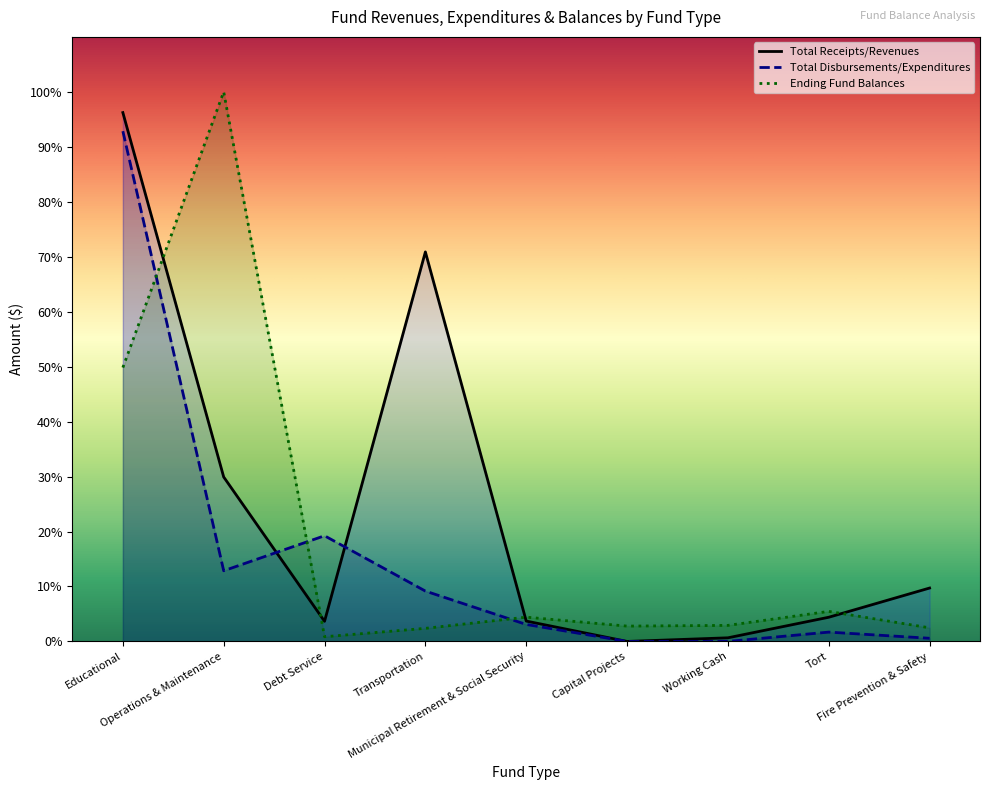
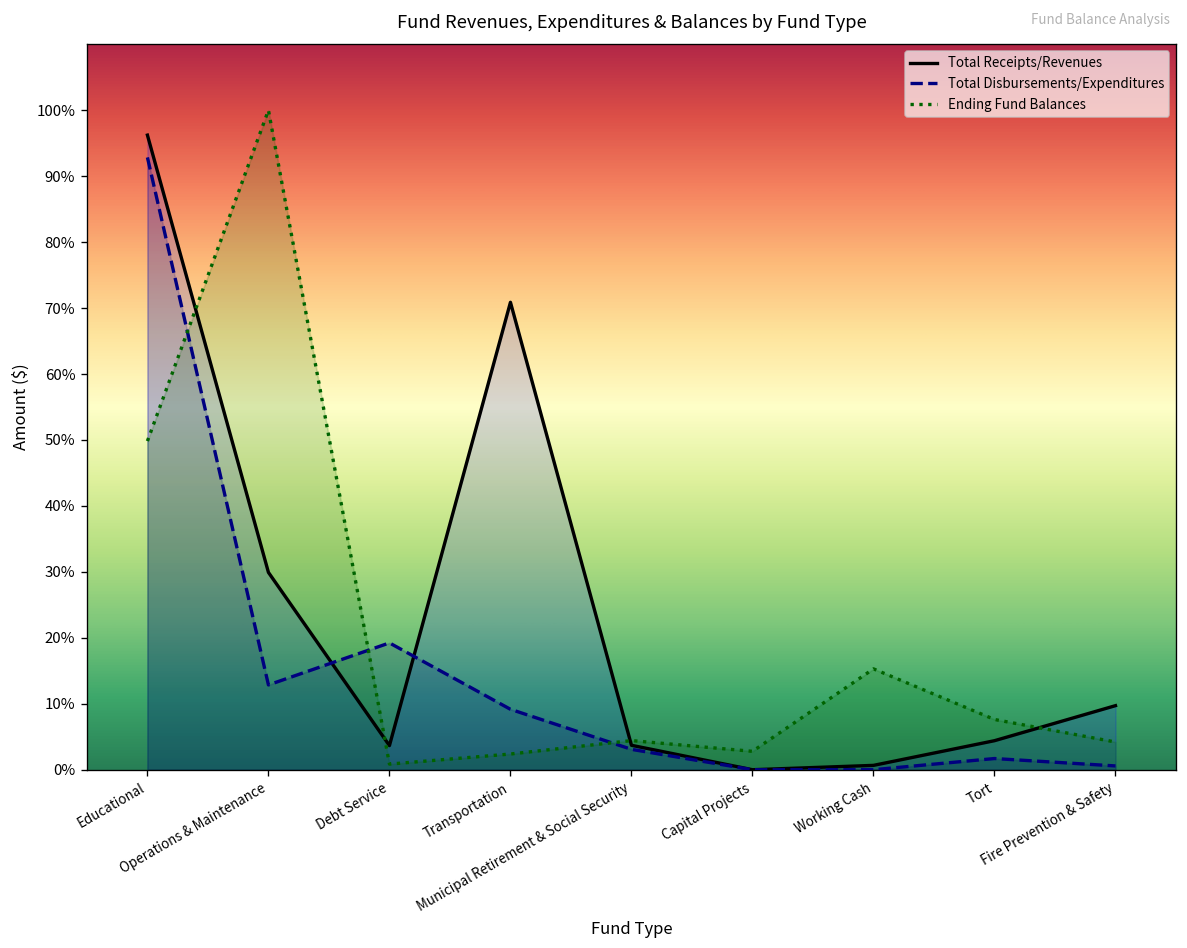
Ending Fund Balances, Working Cash: 3% -> 15%
Ending Fund Balances, Tort: 5% -> 8%
Ending Fund Balances, Fire Prevention & Safety: 2% -> 4%
